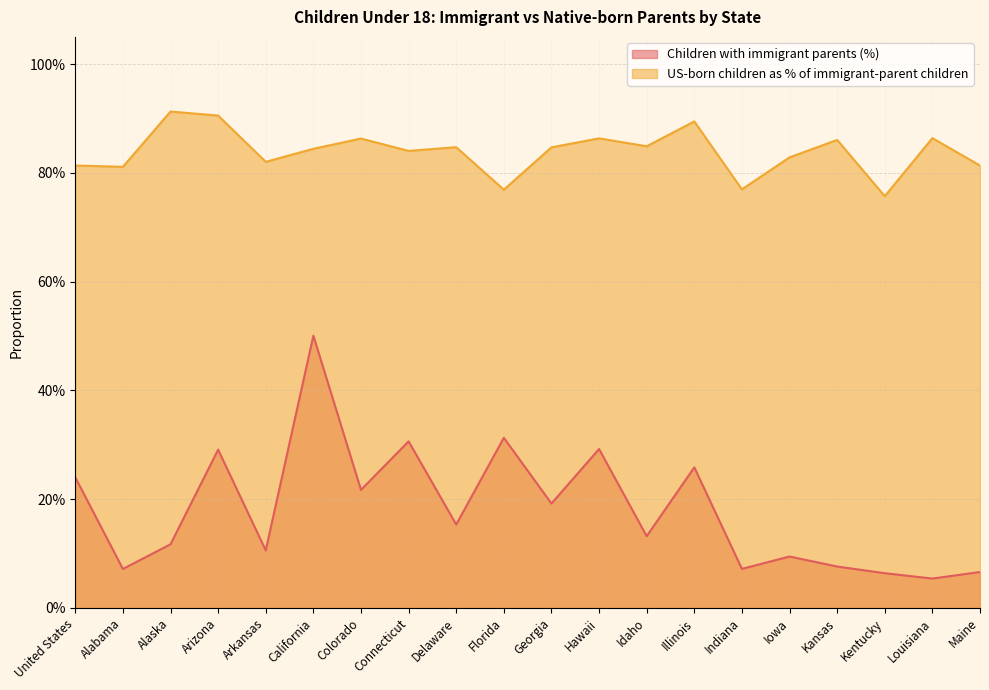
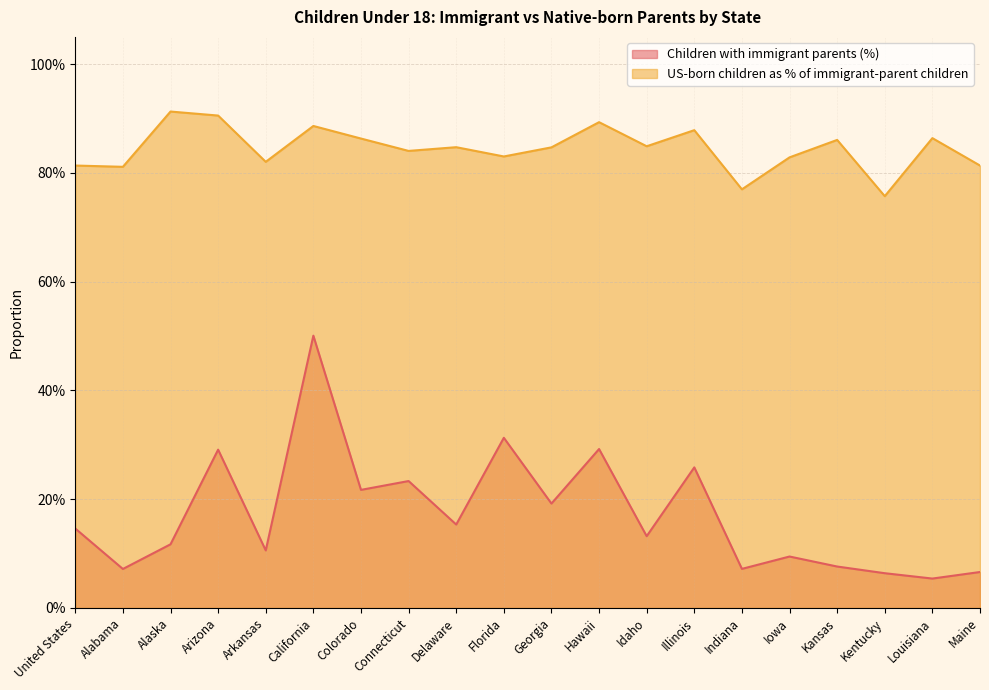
Children with immigrant parents (%), United States: 24% -> 15%
US-born children as % of immigrant-parent children, California: 84% -> 89%
Children with immigrant parents (%), Connecticut: 31% -> 23%
US-born children as % of immigrant-parent children, Florida: 77% -> 83%
US-born children as % of immigrant-parent children, Hawaii: 86% -> 89%
US-born children as % of immigrant-parent children, Illinois: 89% -> 88%
